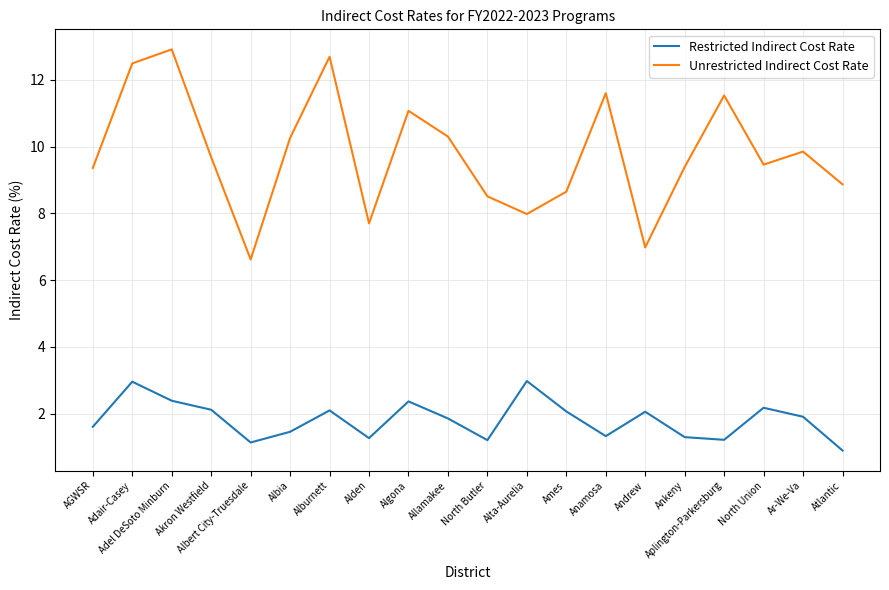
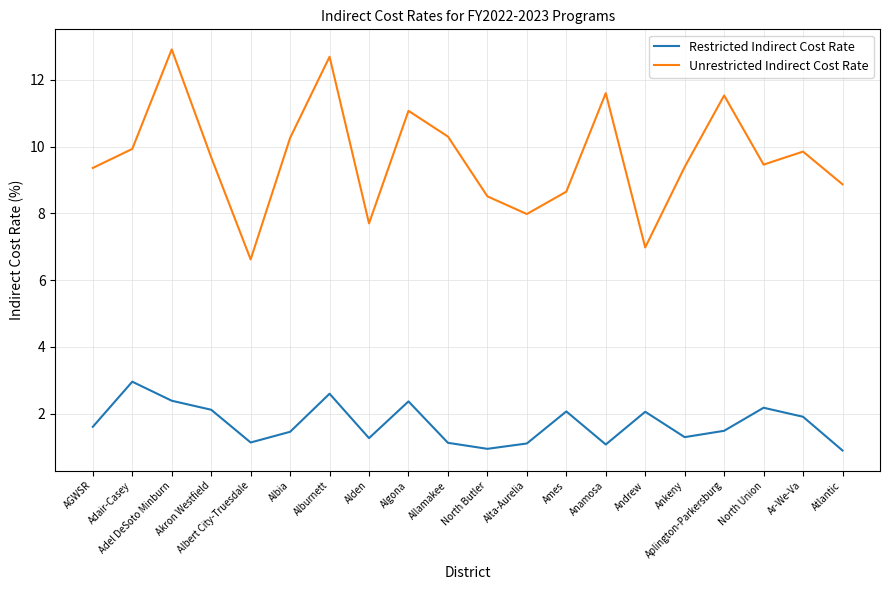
Unrestricted Indirect Cost Rate, Adair-Casey: 12.5 -> 9.9
Restricted Indirect Cost Rate, Alburnett: 2.1 -> 2.6
Restricted Indirect Cost Rate, Allamakee: 1.9 -> 1.1
Restricted Indirect Cost Rate, North Butler: 1.2 -> 1.0
Restricted Indirect Cost Rate, Alta-Aurelia: 3.0 -> 1.1
Restricted Indirect Cost Rate, Anamosa: 1.3 -> 1.1
Restricted Indirect Cost Rate, Aplington-Parkersburg: 1.2 -> 1.5
